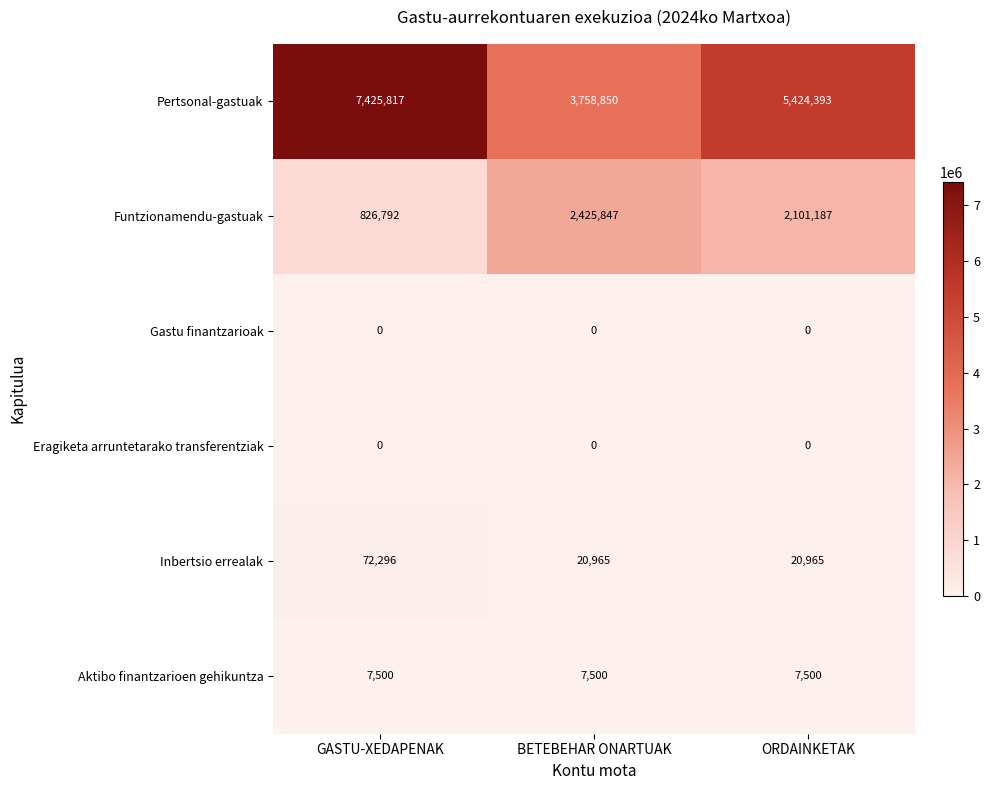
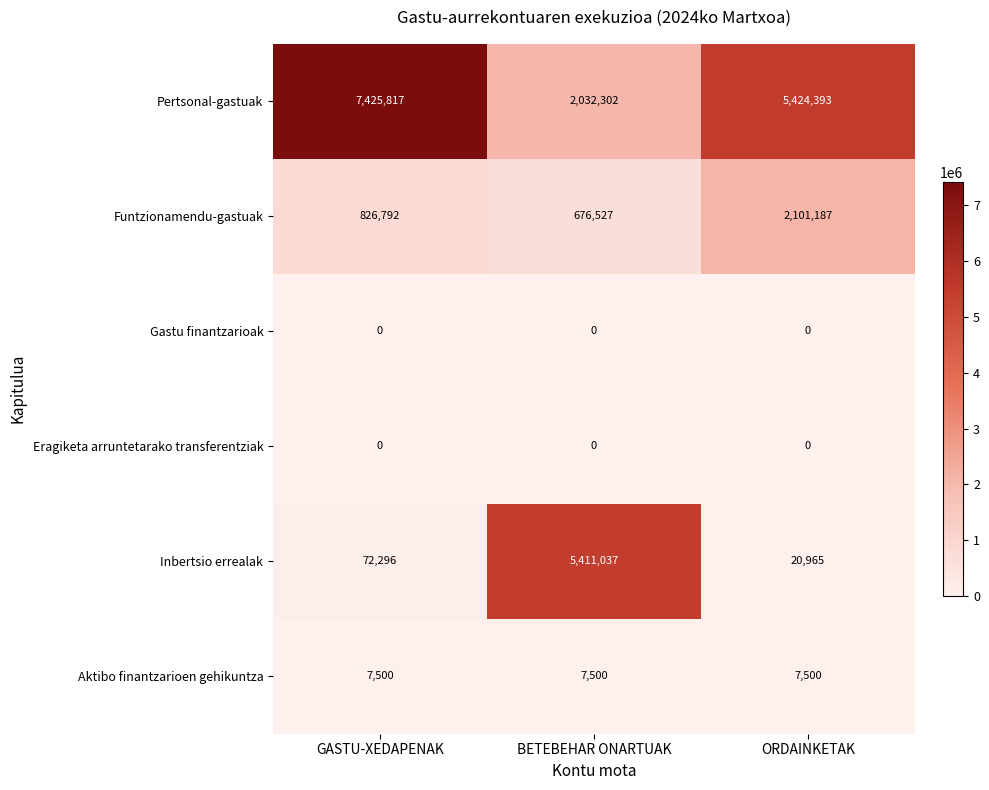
Pertsonal-gastuak, BETEBEHAR ONARTUAK: 3,758,850 -> 2,032,302
Funtzionamendu-gastuak, BETEBEHAR ONARTUAK: 2,425,847 -> 676,527
Inbertsio errealak, BETEBEHAR ONARTUAK: 20,965 -> 5,411,037
